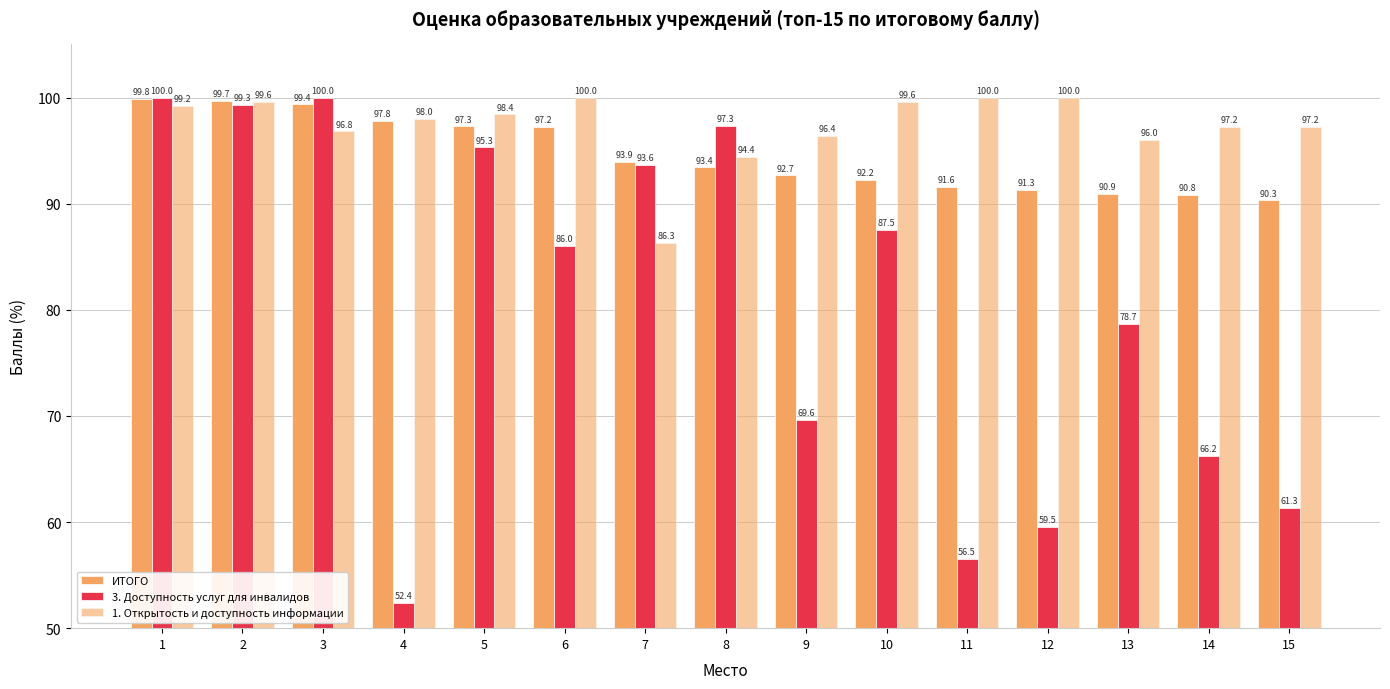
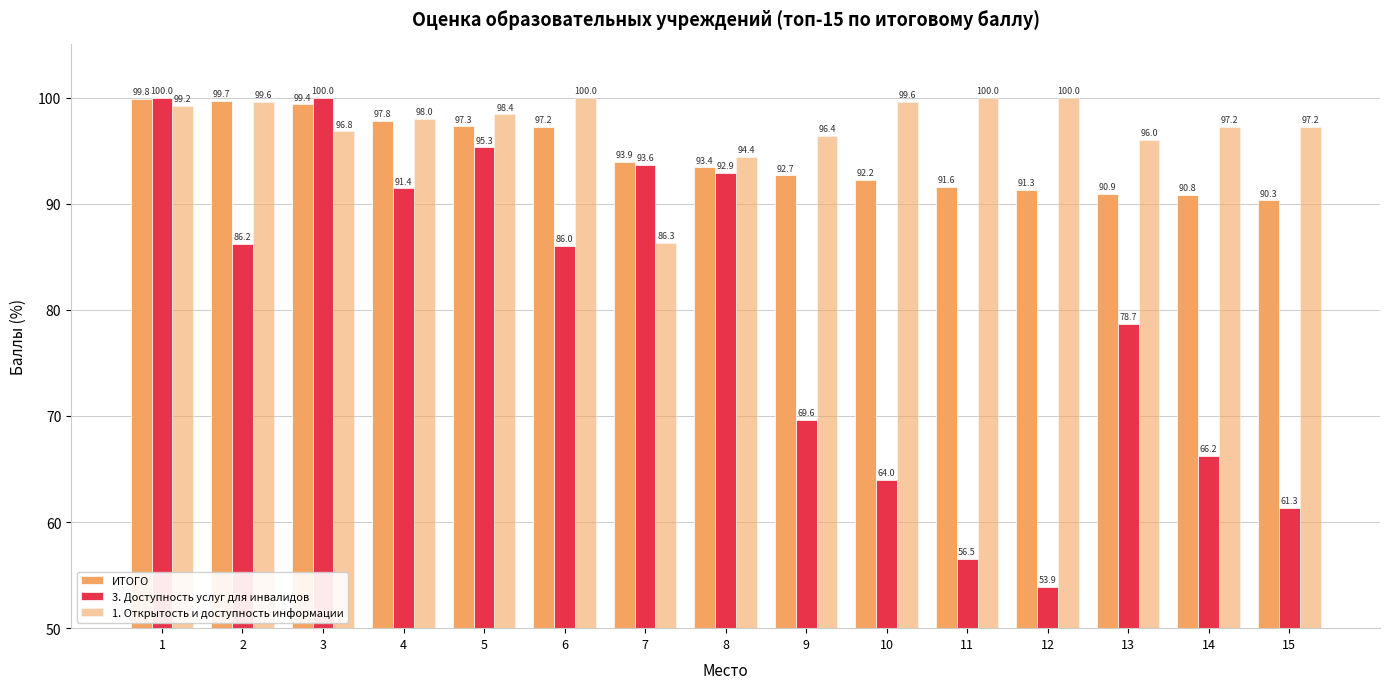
3. Доступность услуг для инвалидов, 2: 99.3 -> 86.2
3. Доступность услуг для инвалидов, 4: 52.4 -> 91.4
3. Доступность услуг для инвалидов, 8: 97.3 -> 92.9
3. Доступность услуг для инвалидов, 10: 87.5 -> 64.0
3. Доступность услуг для инвалидов, 12: 59.5 -> 53.9
